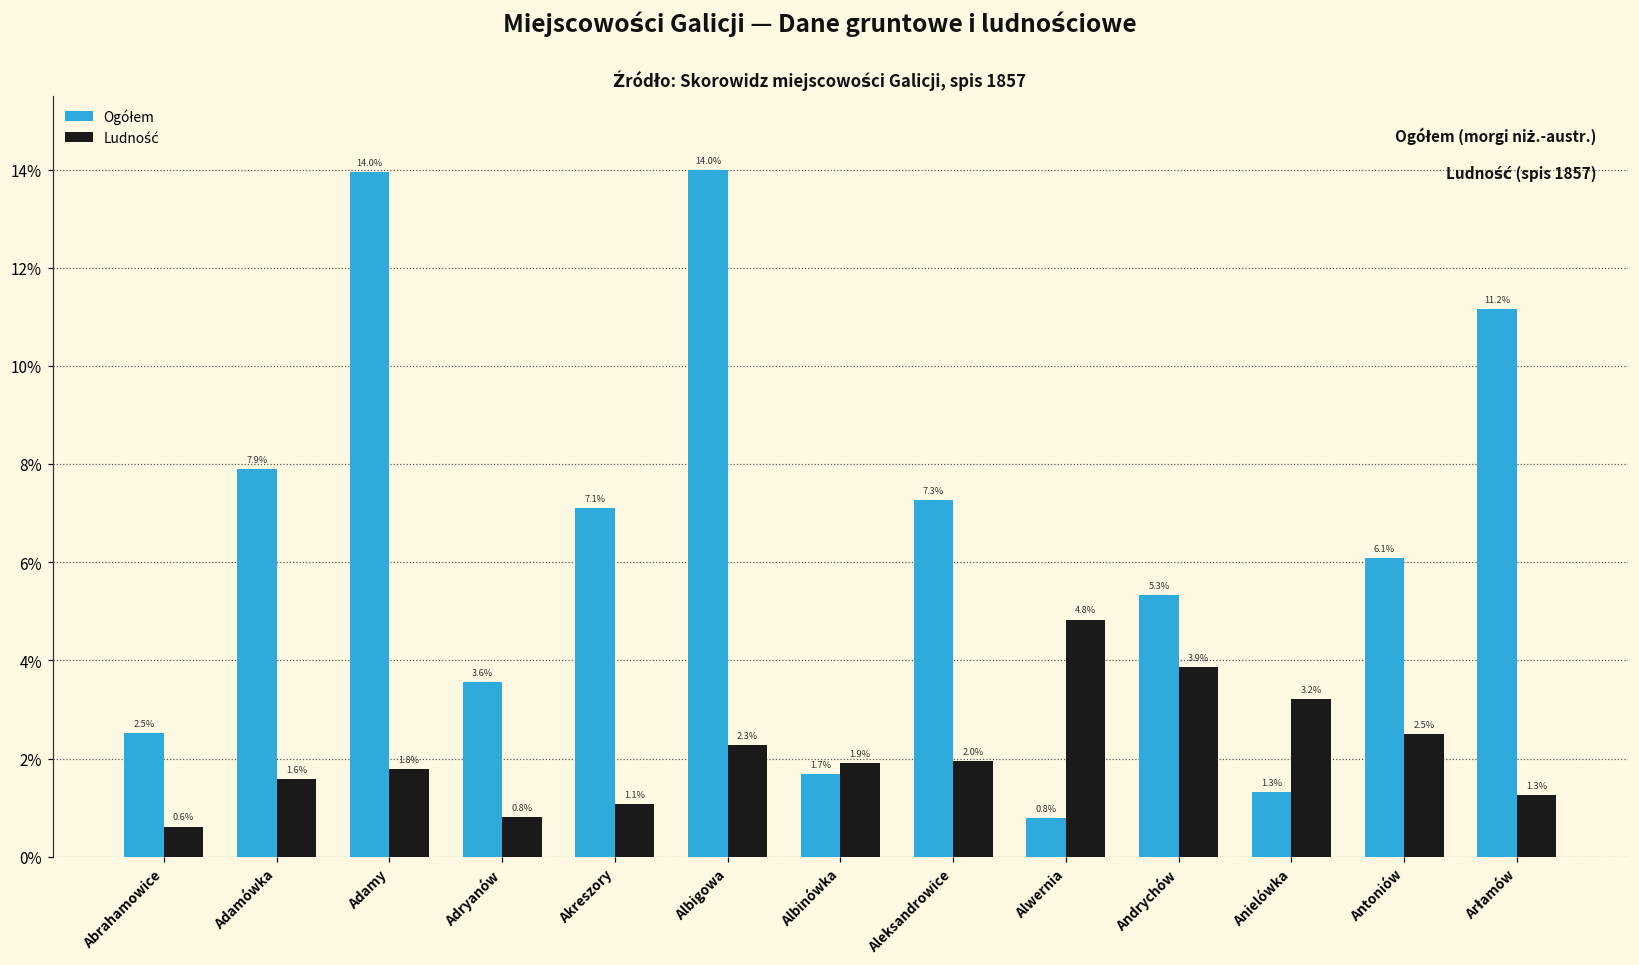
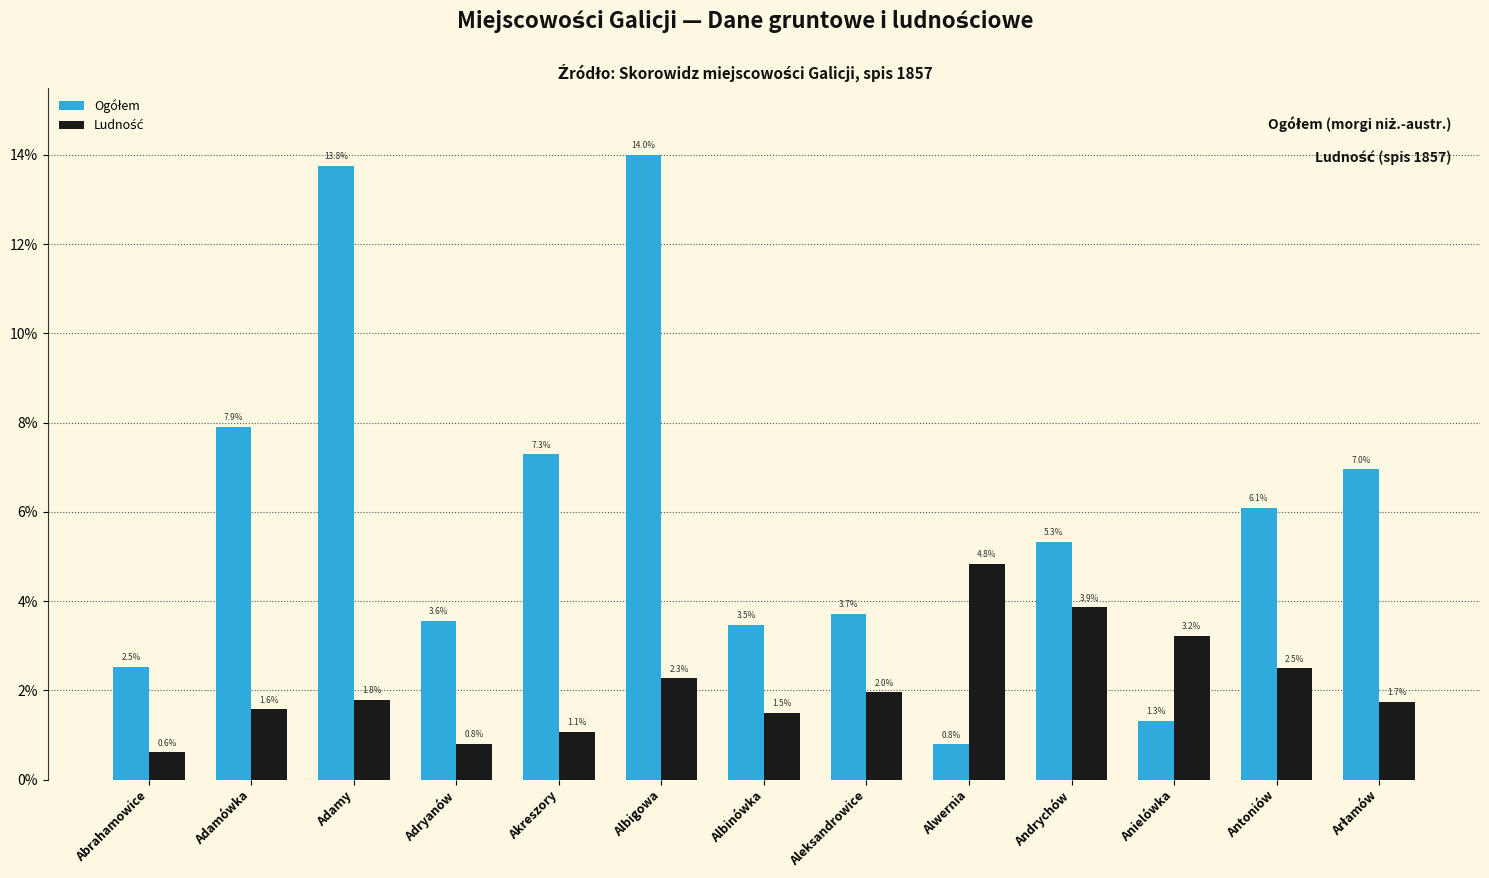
Ogółem, Adamy: 14.0% -> 13.8%
Ogółem, Akreszory: 7.1% -> 7.3%
Ogółem, Albinówka: 1.7% -> 3.5%
Ludność, Albinówka: 1.9% -> 1.5%
Ogółem, Aleksandrowice: 7.3% -> 3.7%
Ogółem, Arłamów: 11.2% -> 7.0%
Ludność, Arłamów: 1.3% -> 1.7%
